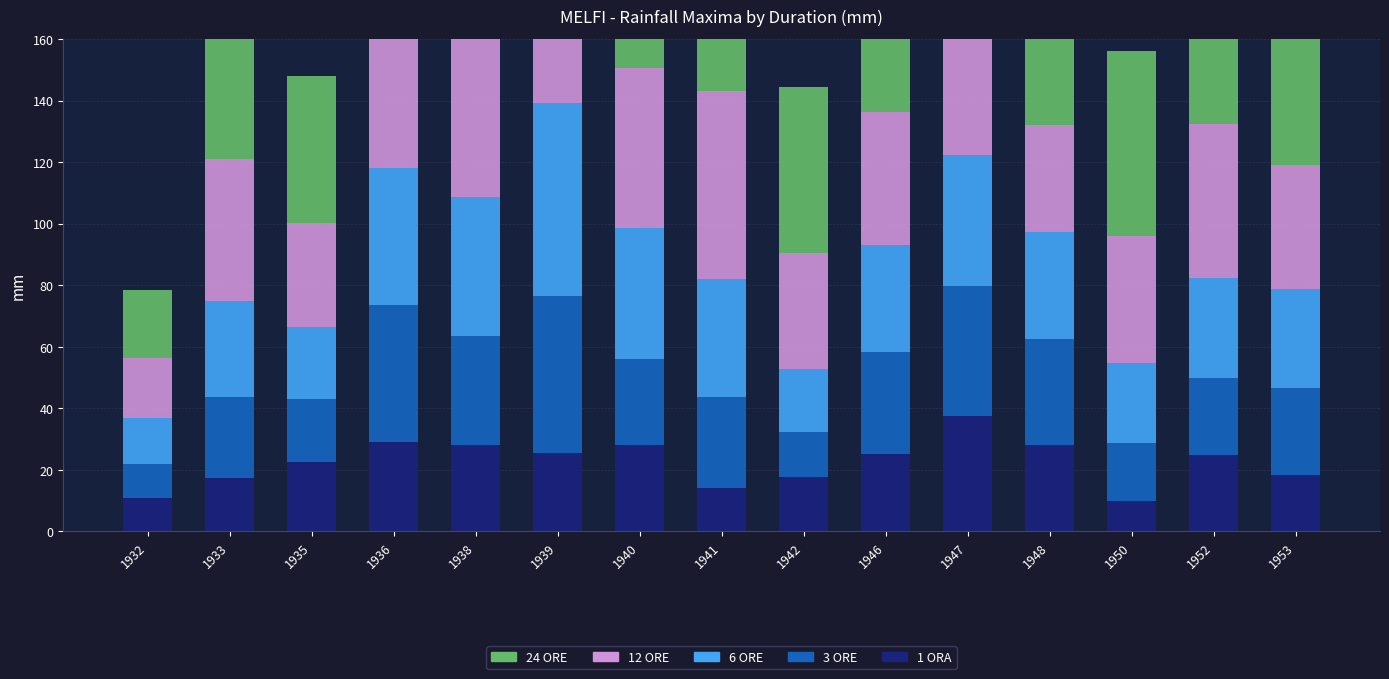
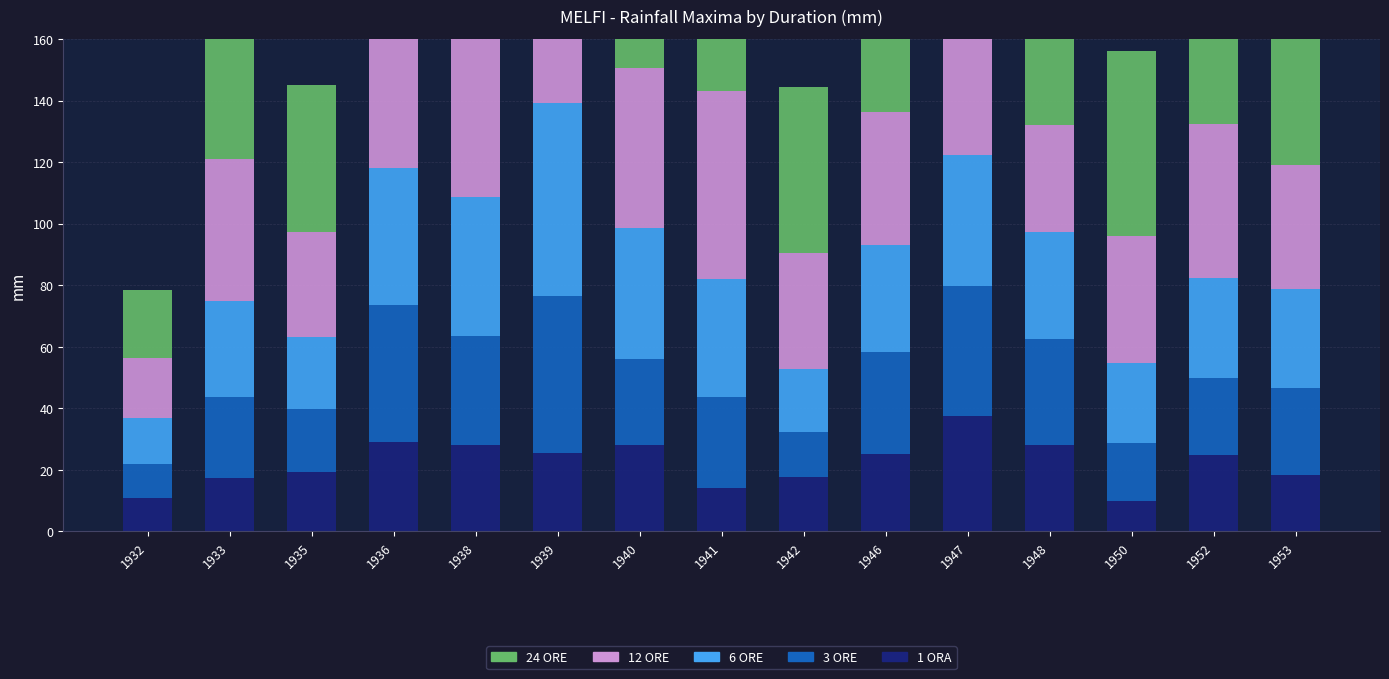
1 ORA, 1935: 23 -> 19
